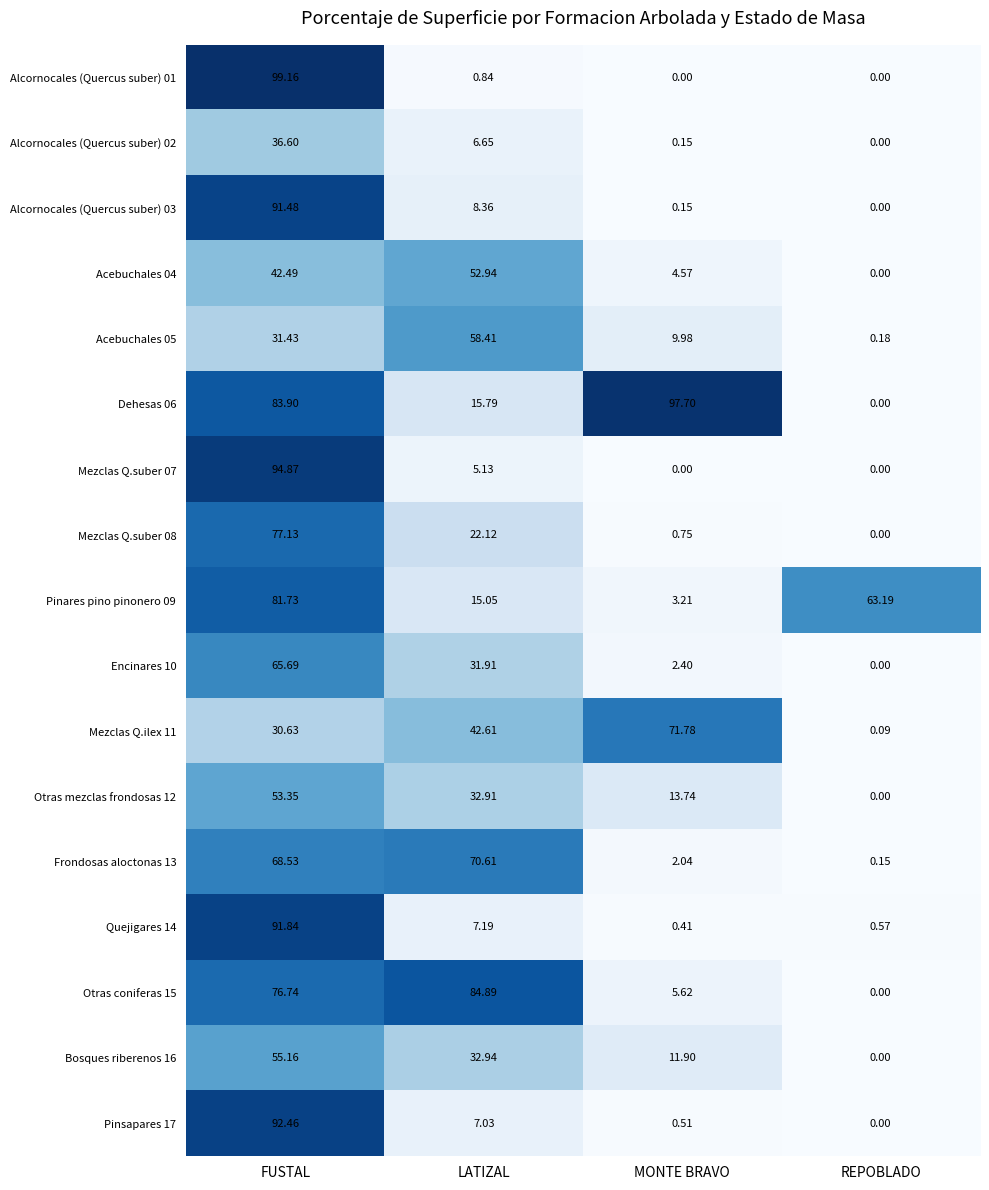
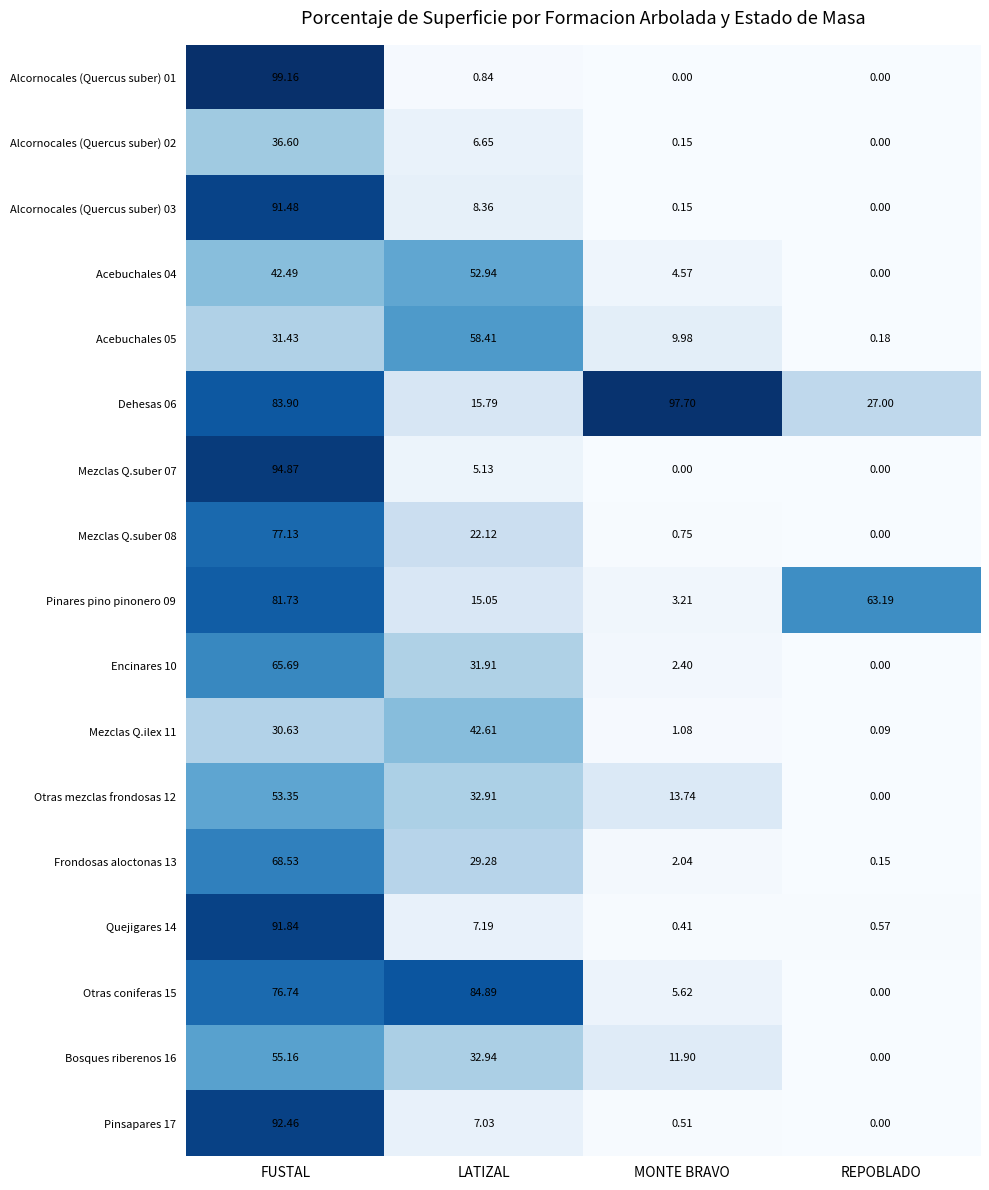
Dehesas 06, REPOBLADO: 0.00 -> 27.00
Mezclas Q.ilex 11, MONTE BRAVO: 71.78 -> 1.08
Frondosas aloctonas 13, LATIZAL: 70.61 -> 29.28
